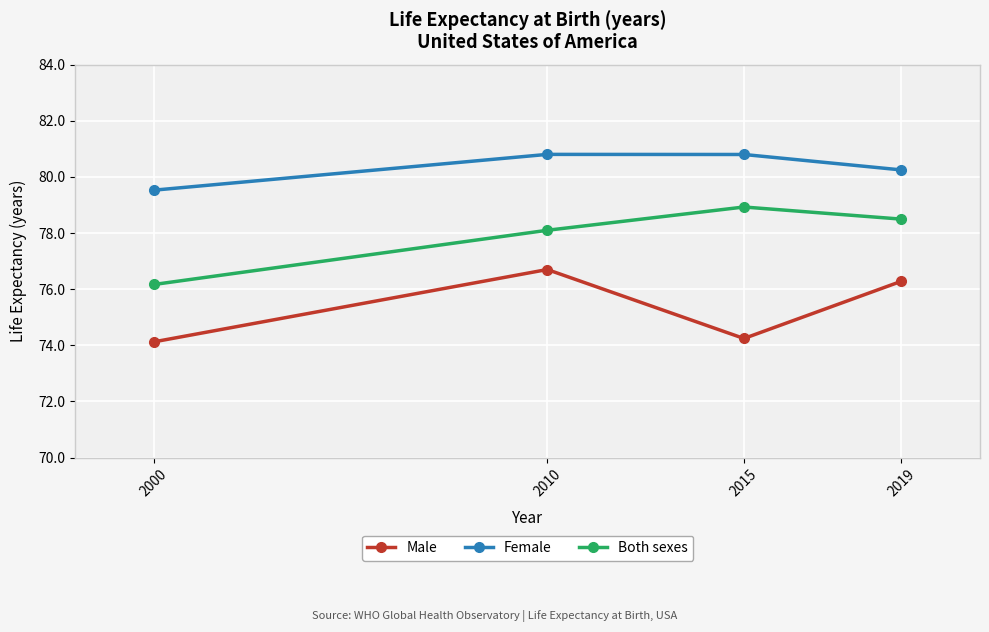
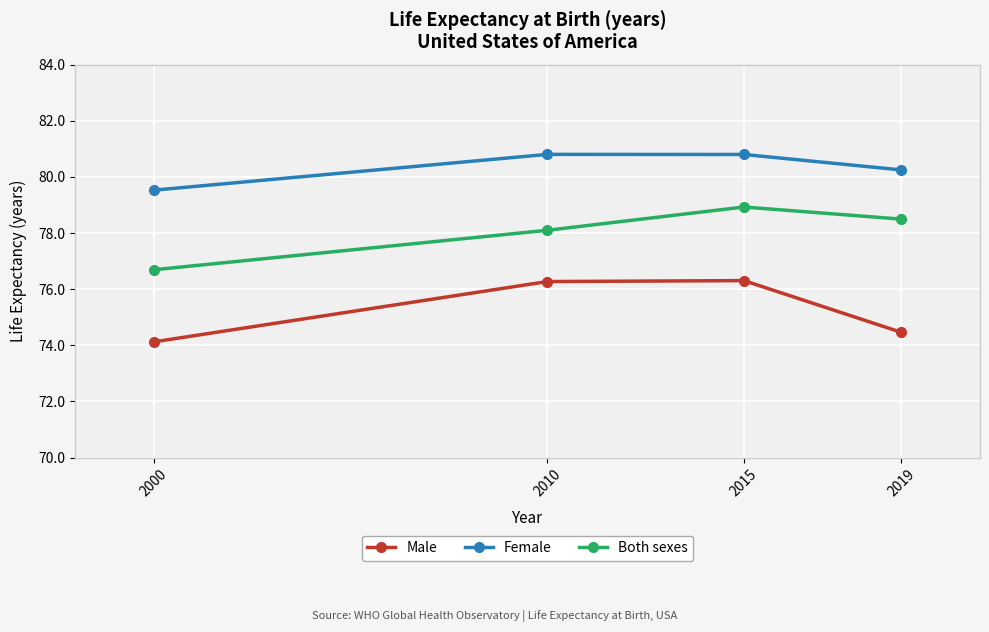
Both sexes, 2000: 76.2 -> 76.7
Male, 2010: 76.7 -> 76.3
Male, 2015: 74.2 -> 76.3
Male, 2019: 76.3 -> 74.5
